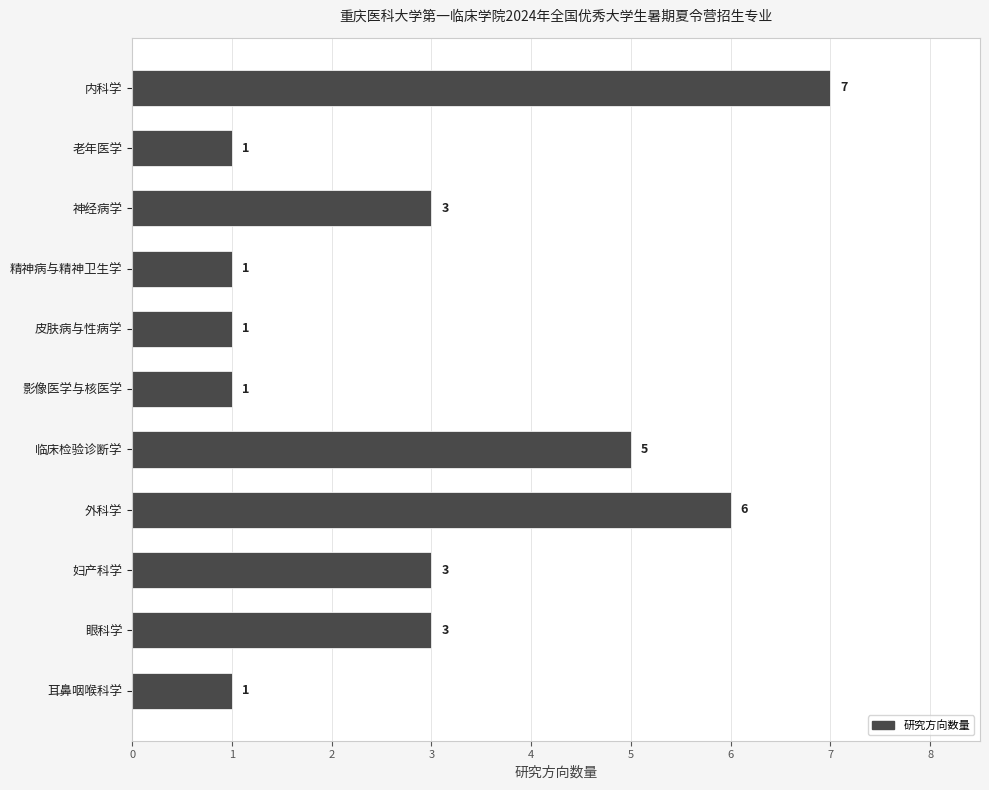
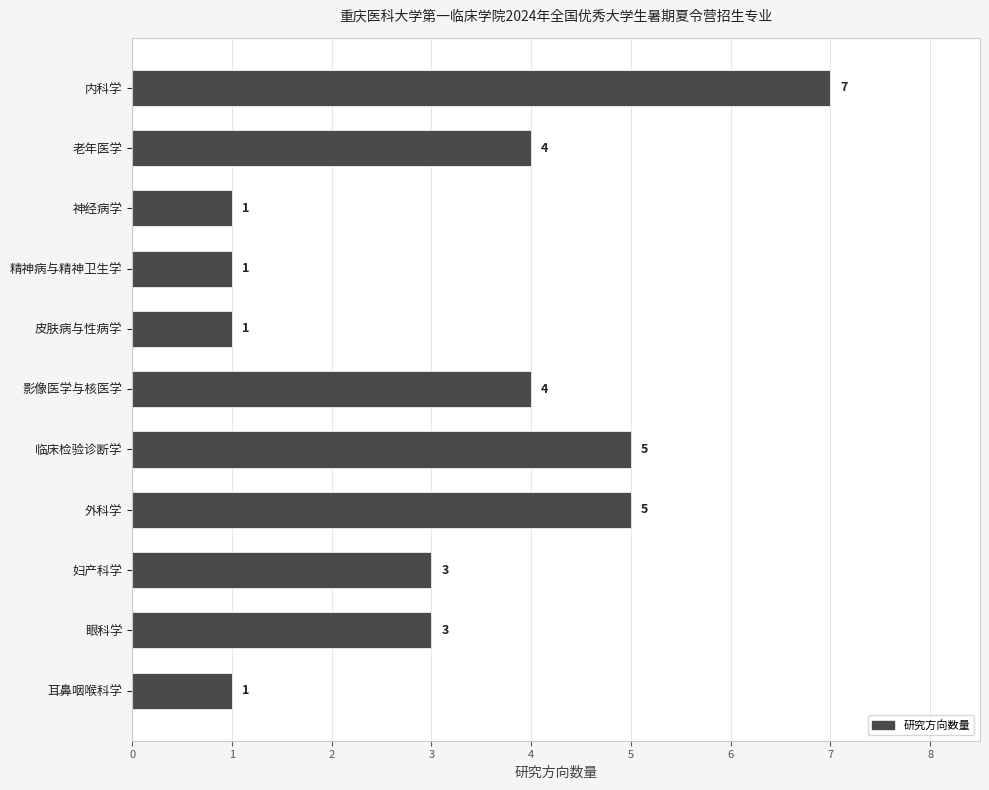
老年医学: 1 -> 4
神经病学: 3 -> 1
影像医学与核医学: 1 -> 4
外科学: 6 -> 5
